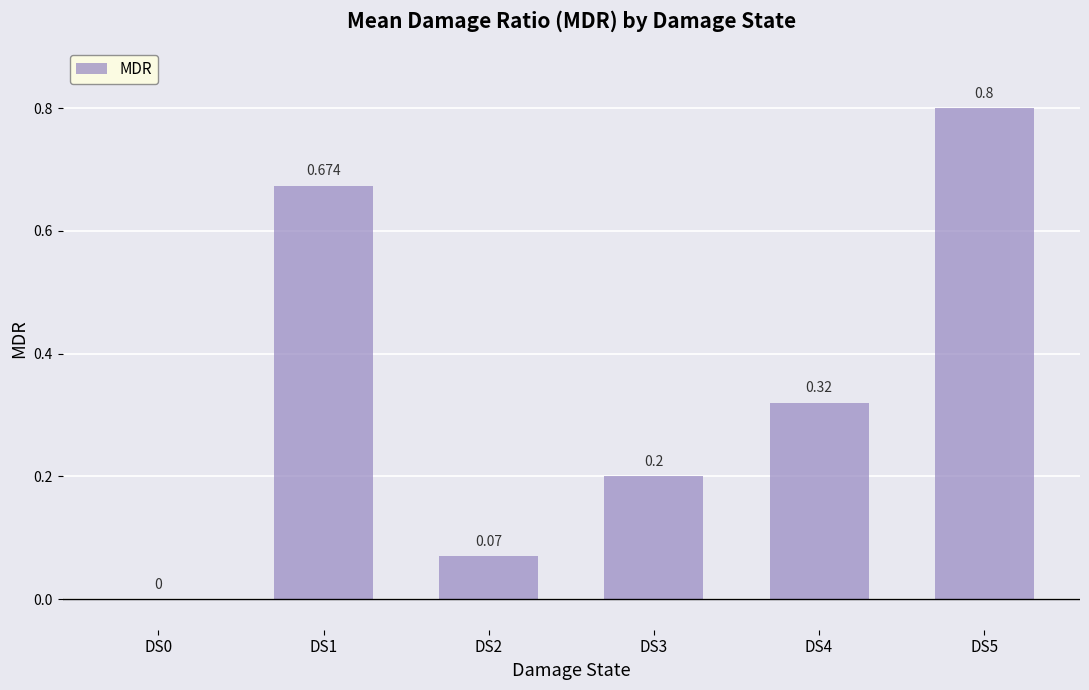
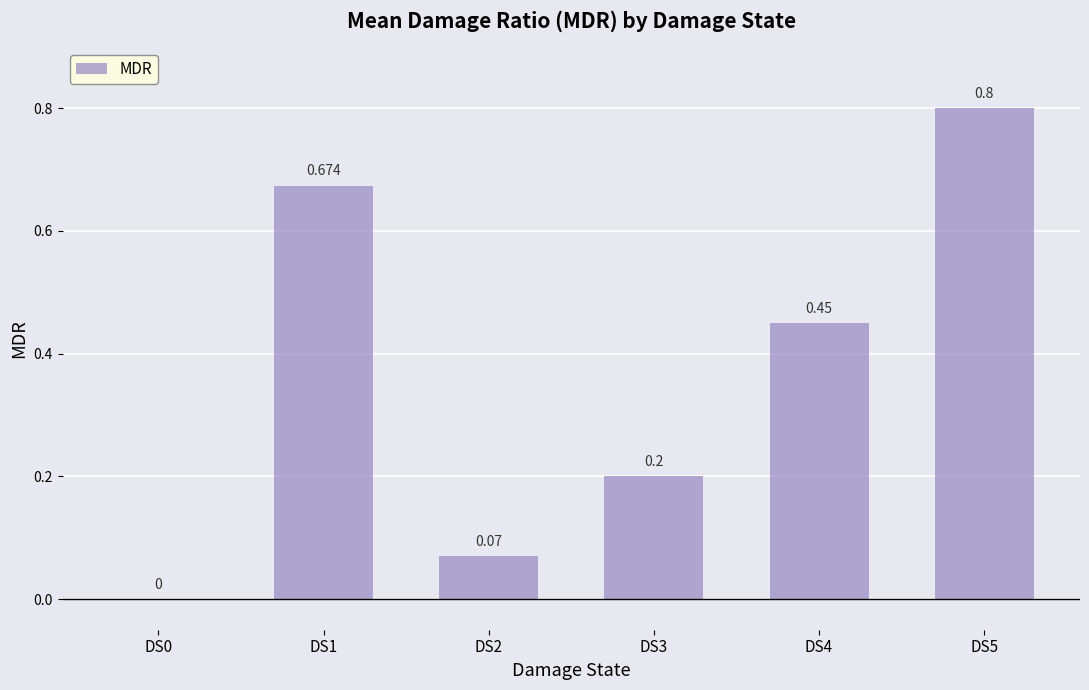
DS4: 0.32 -> 0.45
